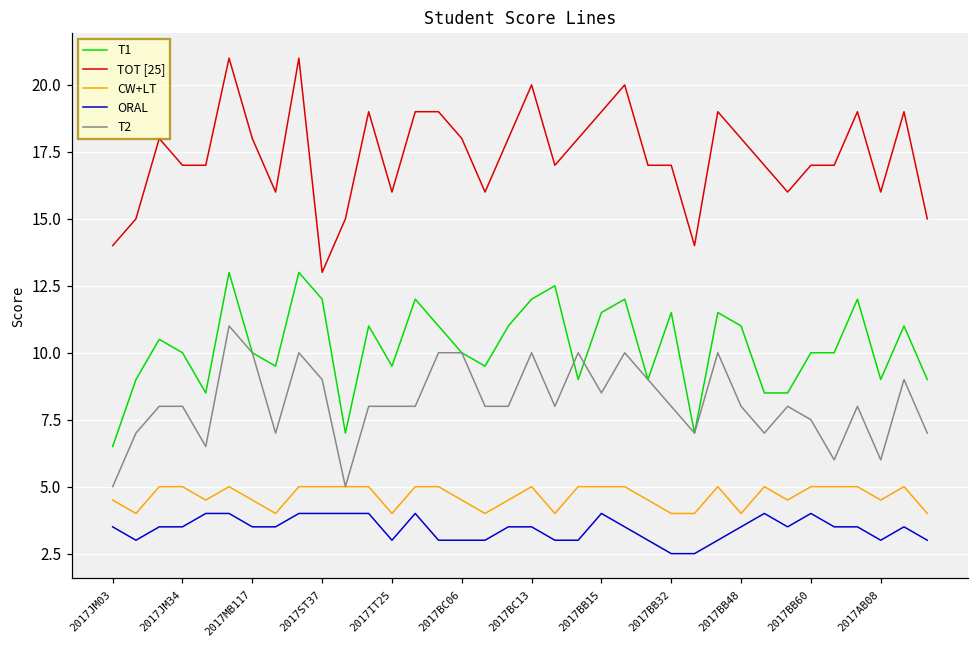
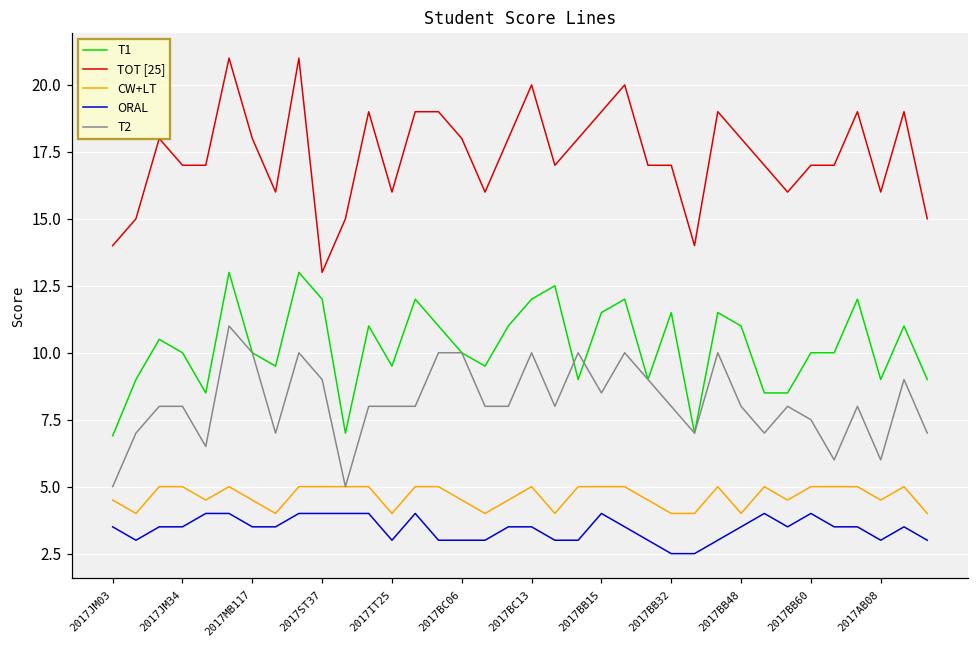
T1, 2017JM03: 6.5 -> 6.9
